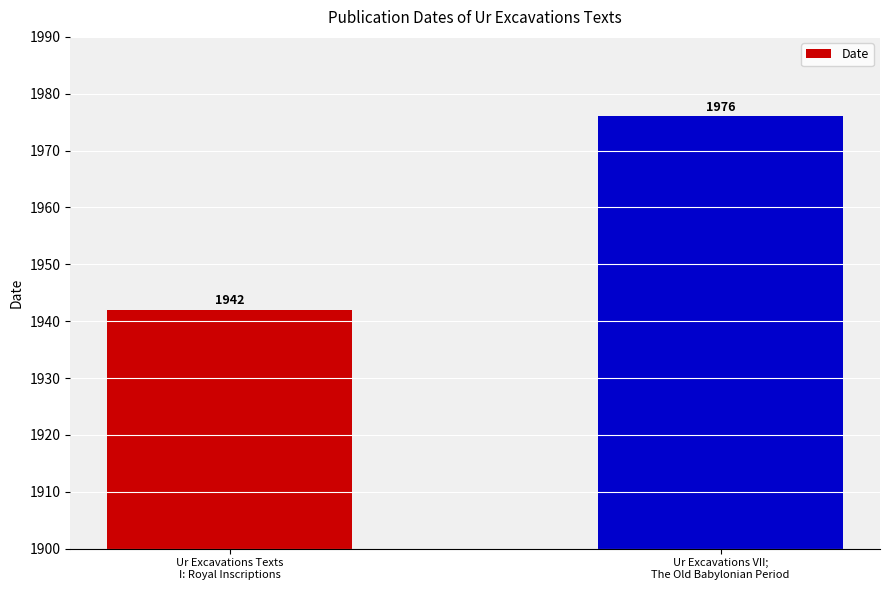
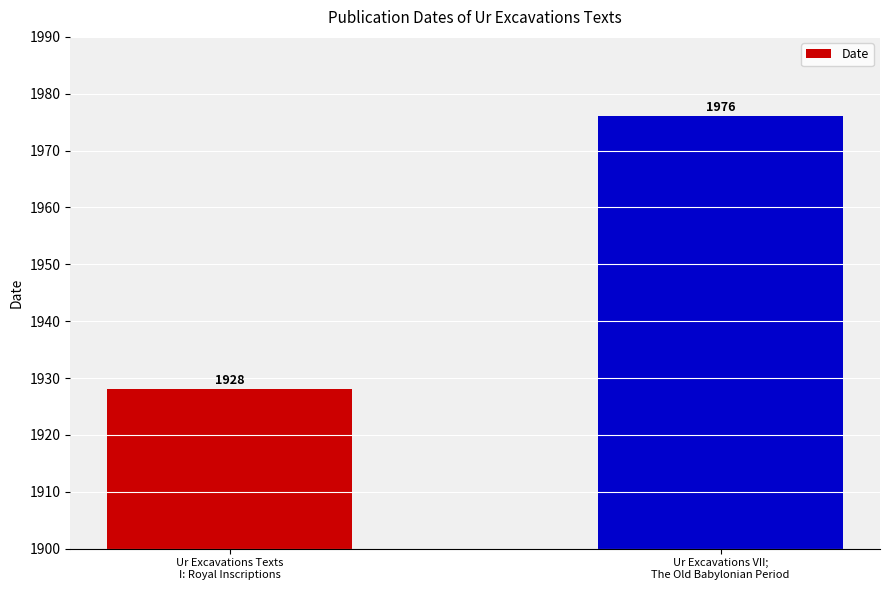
Ur Excavations Texts I: Royal Inscriptions: 1942 -> 1928
